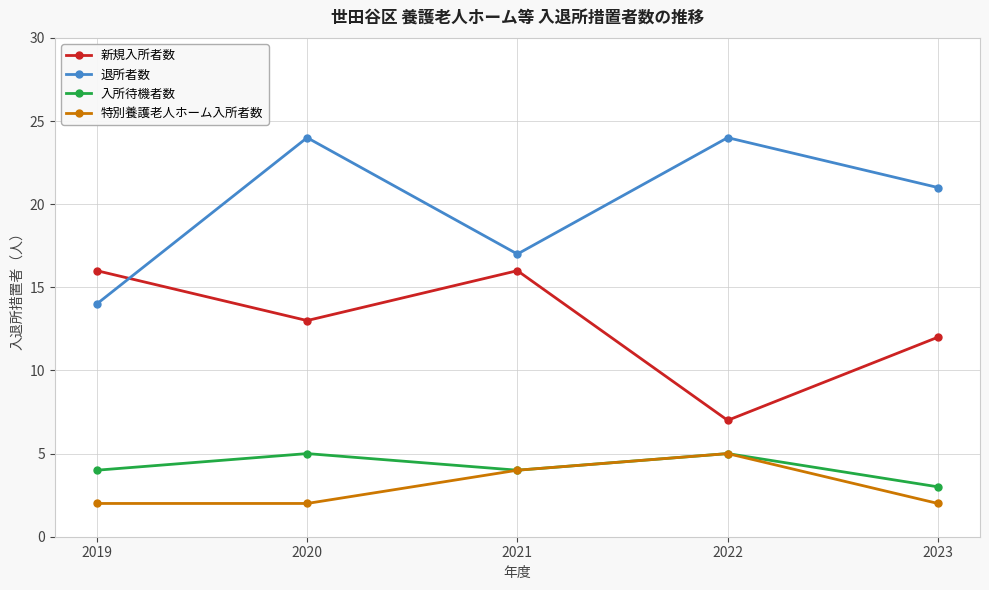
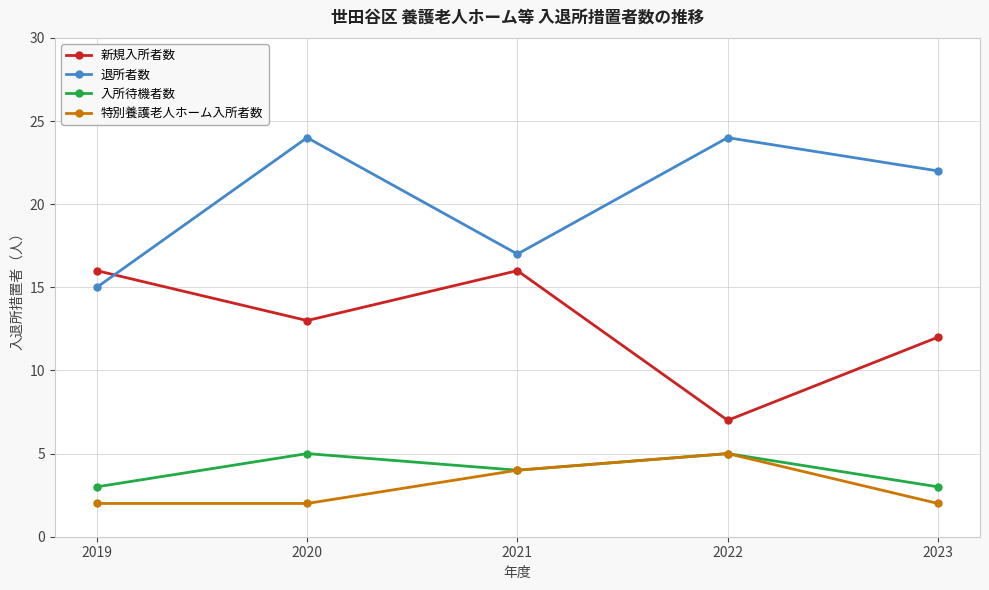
退所者数, 2019: 14 -> 15
入所待機者数, 2019: 4 -> 3
退所者数, 2023: 21 -> 22
